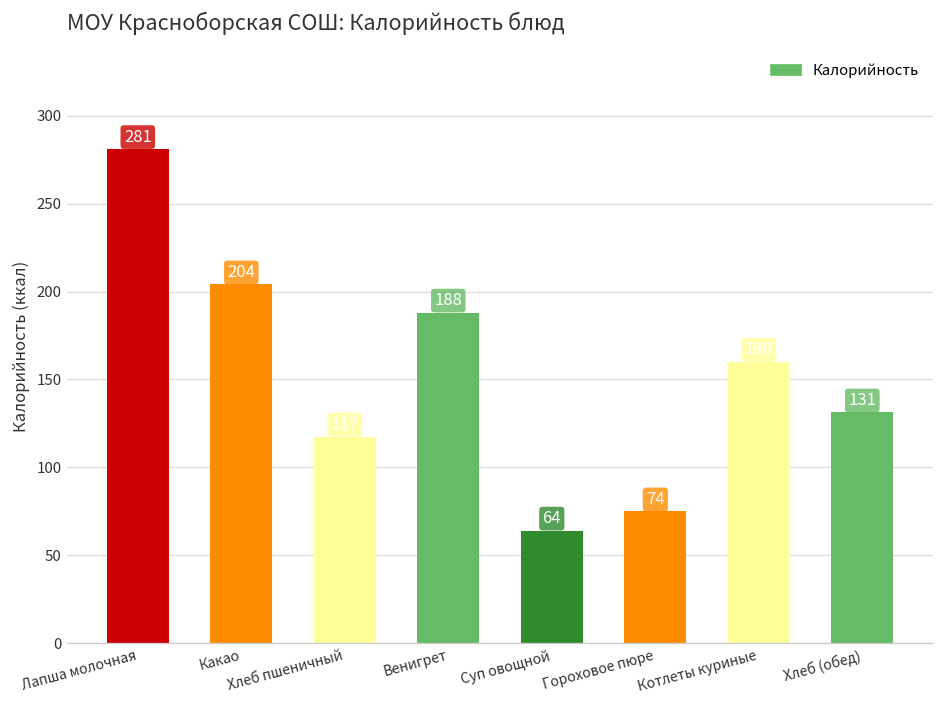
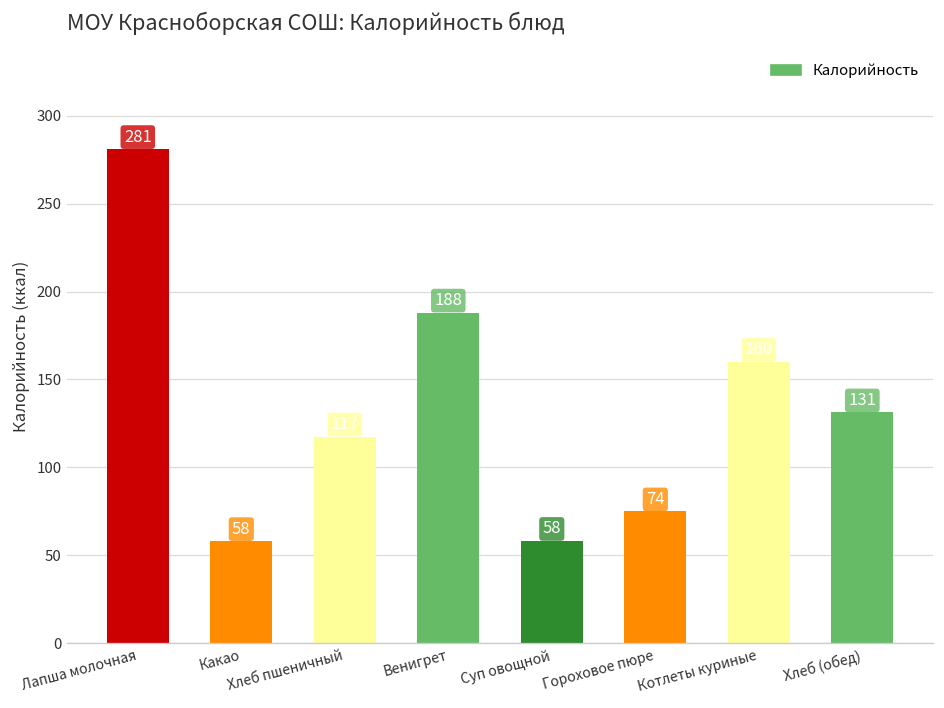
Какао: 204 -> 58
Суп овощной: 64 -> 58
